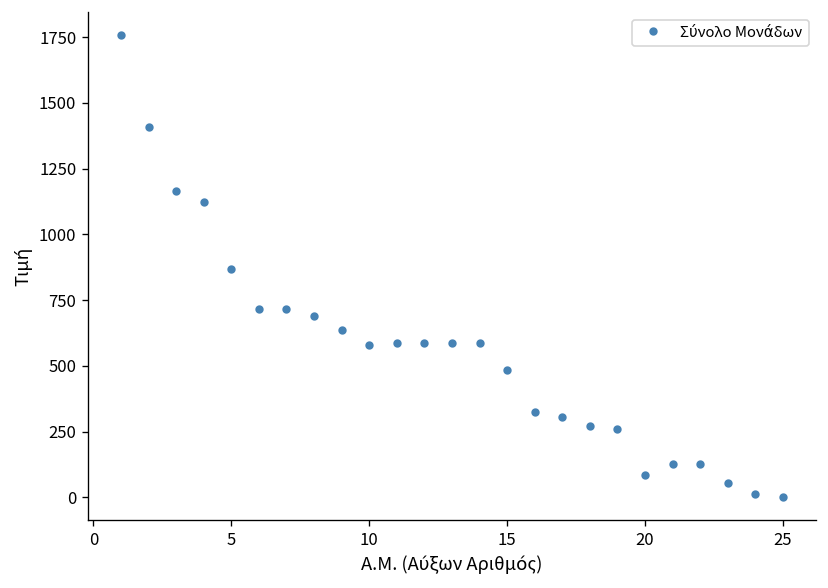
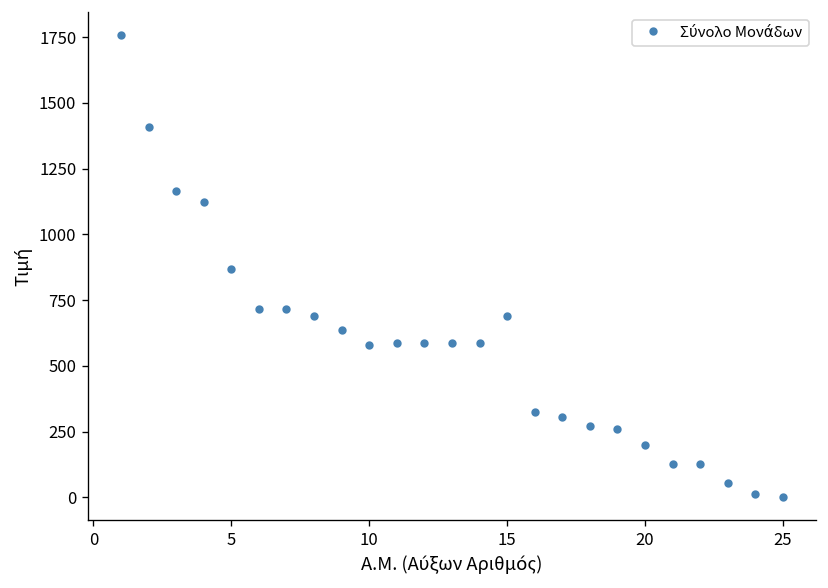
15: 480 -> 690
20: 80 -> 200
